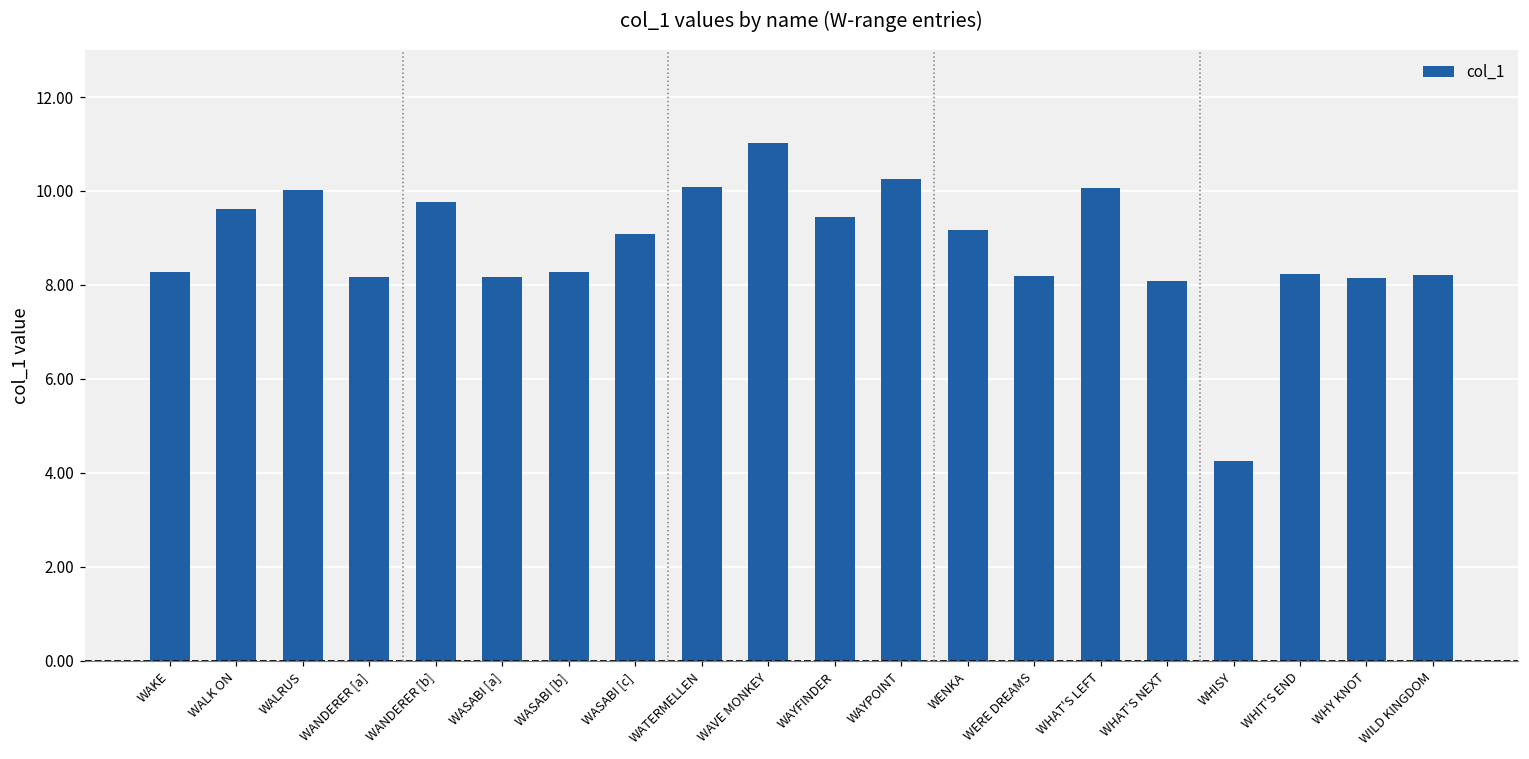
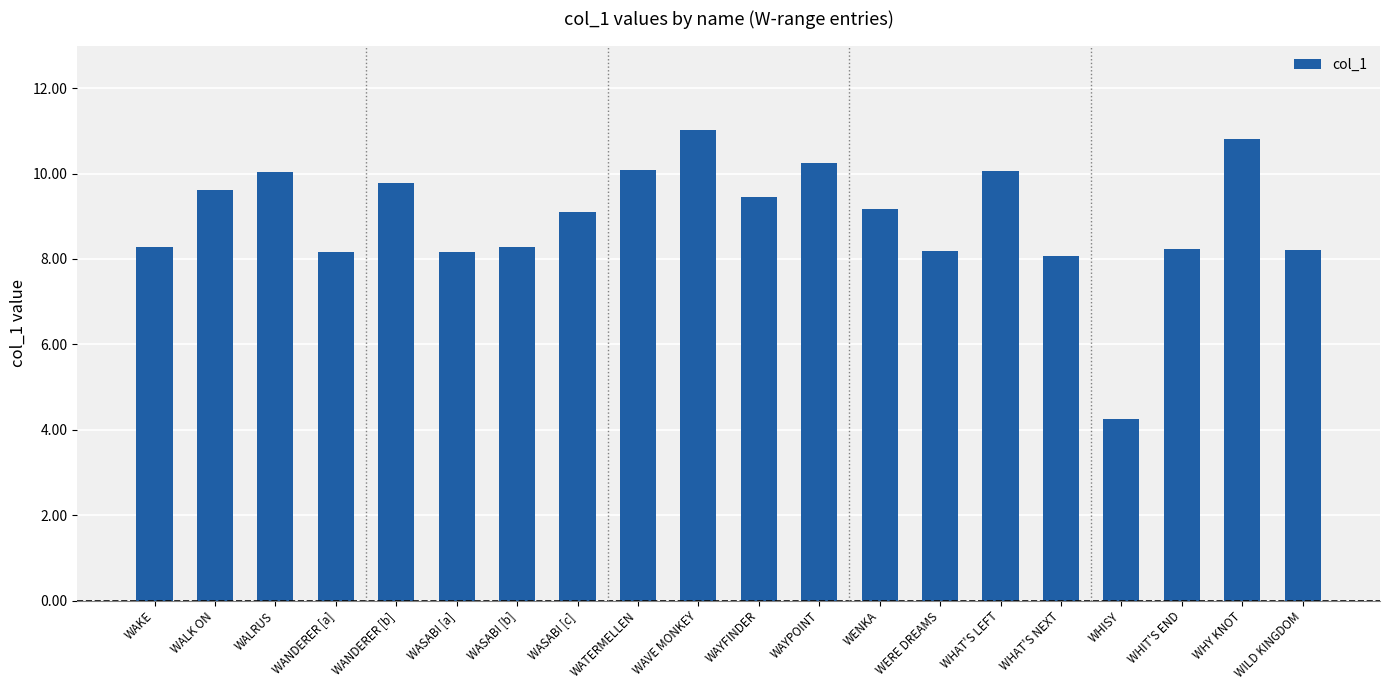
WHY KNOT: 8.2 -> 10.8
